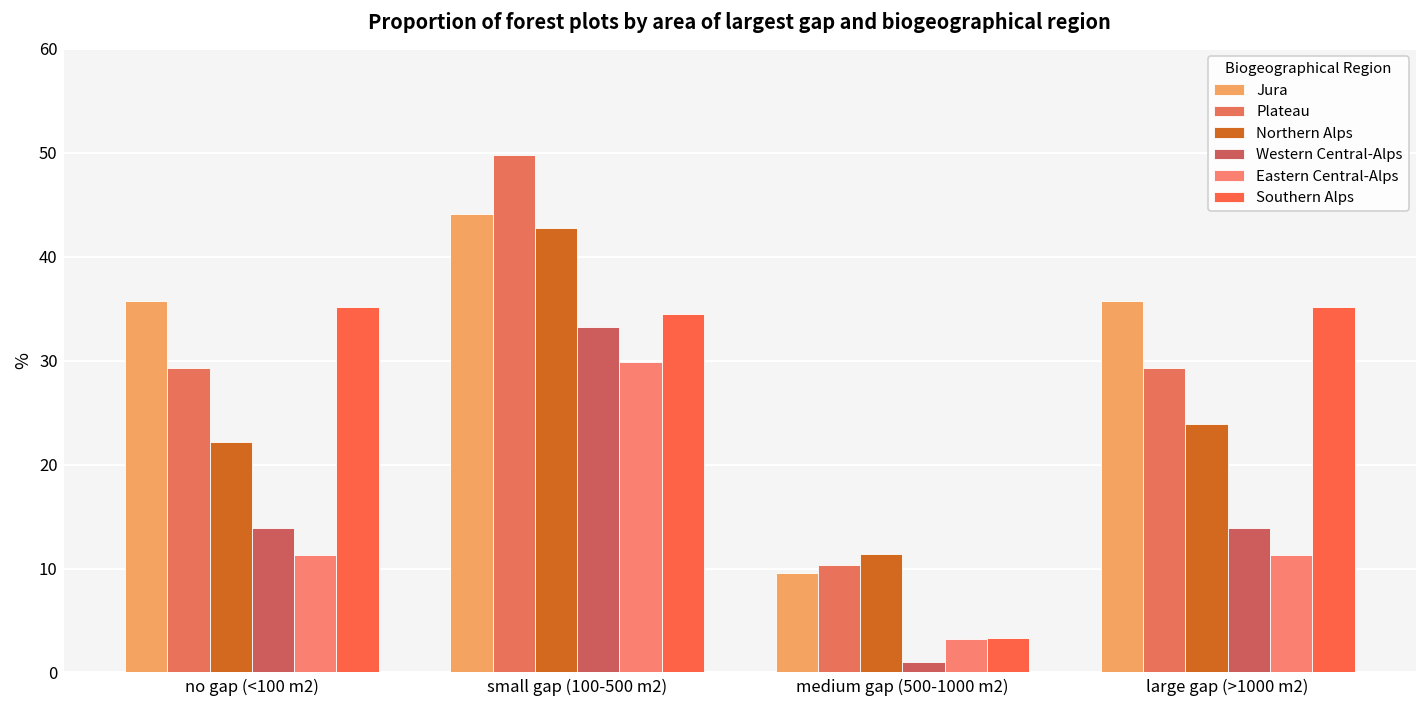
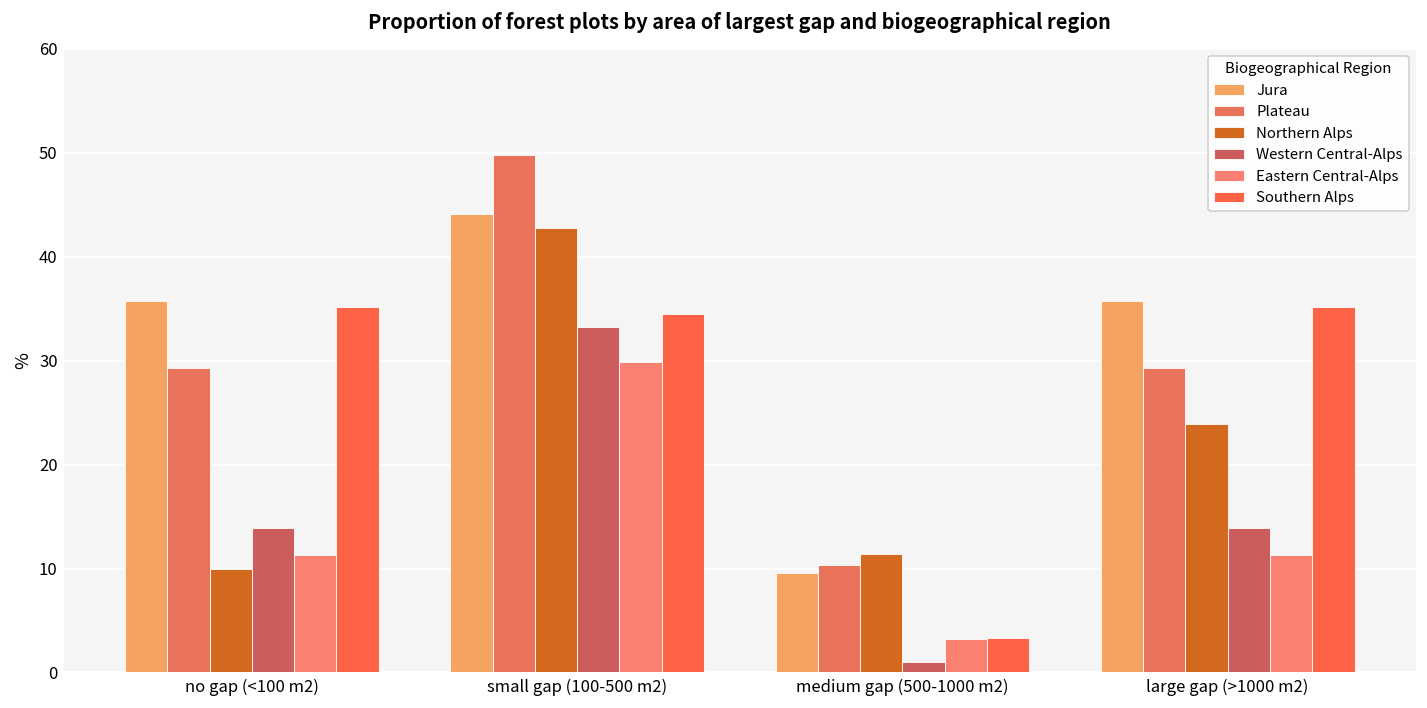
Northern Alps, no gap (<100 m2): 22 -> 10
